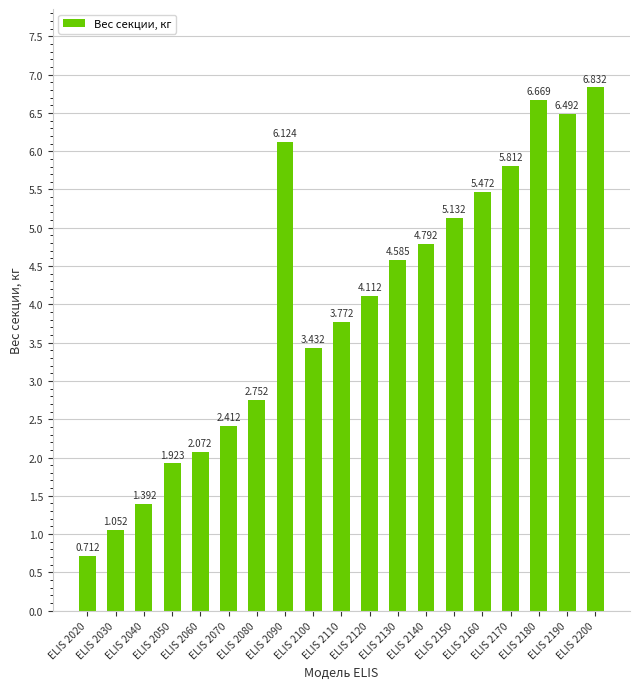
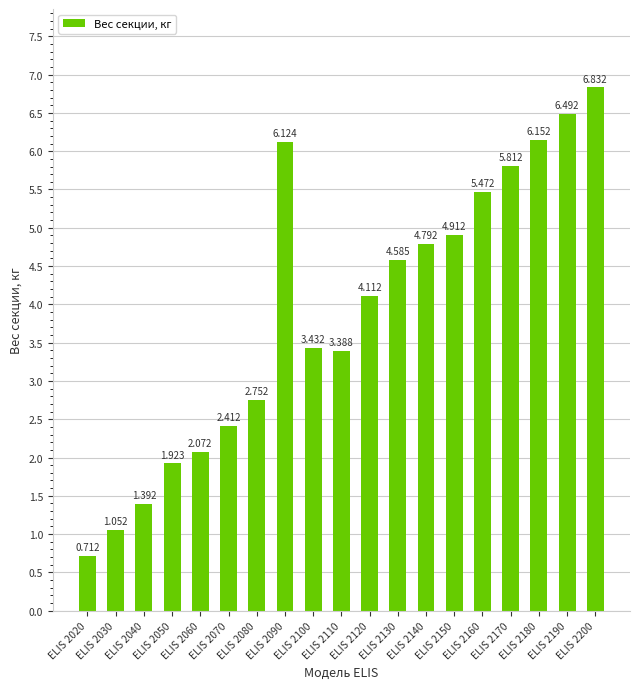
ELIS 2110: 3.772 -> 3.388
ELIS 2150: 5.132 -> 4.912
ELIS 2180: 6.669 -> 6.152
